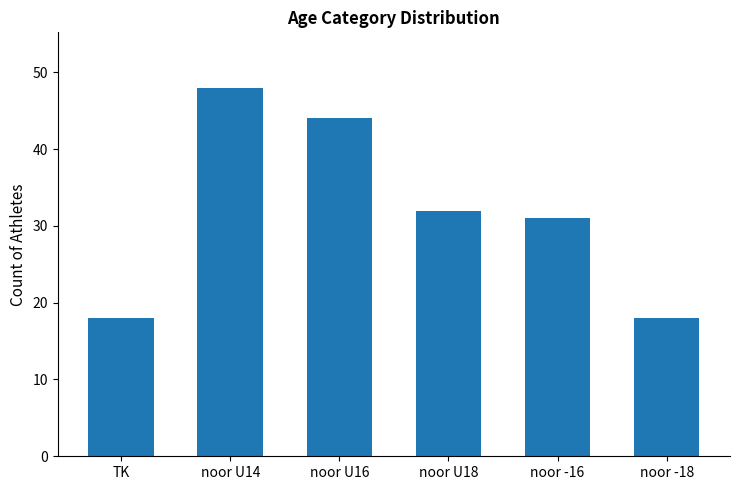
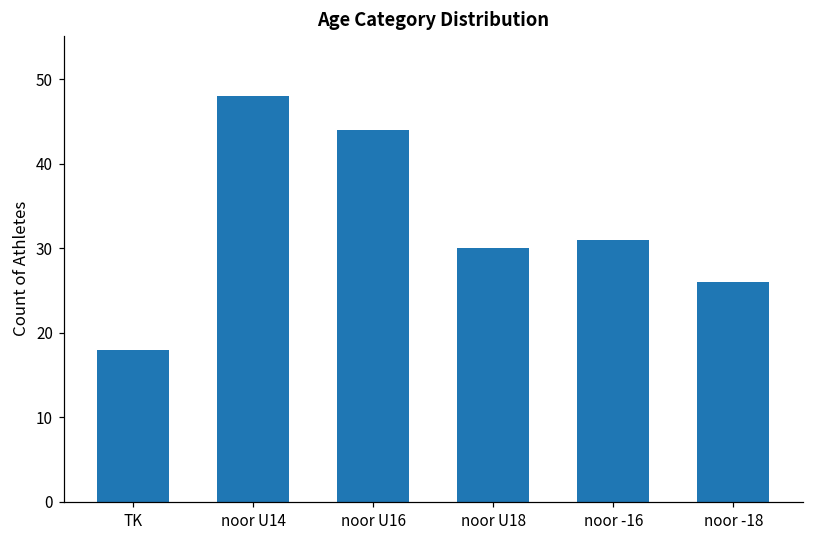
noor U18: 32 -> 30
noor -18: 18 -> 26
